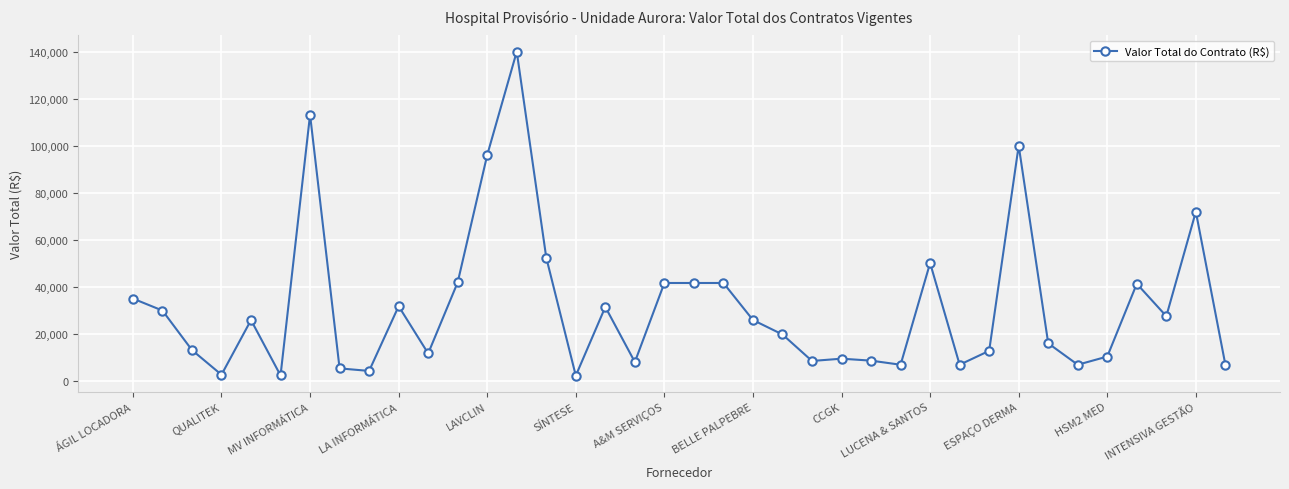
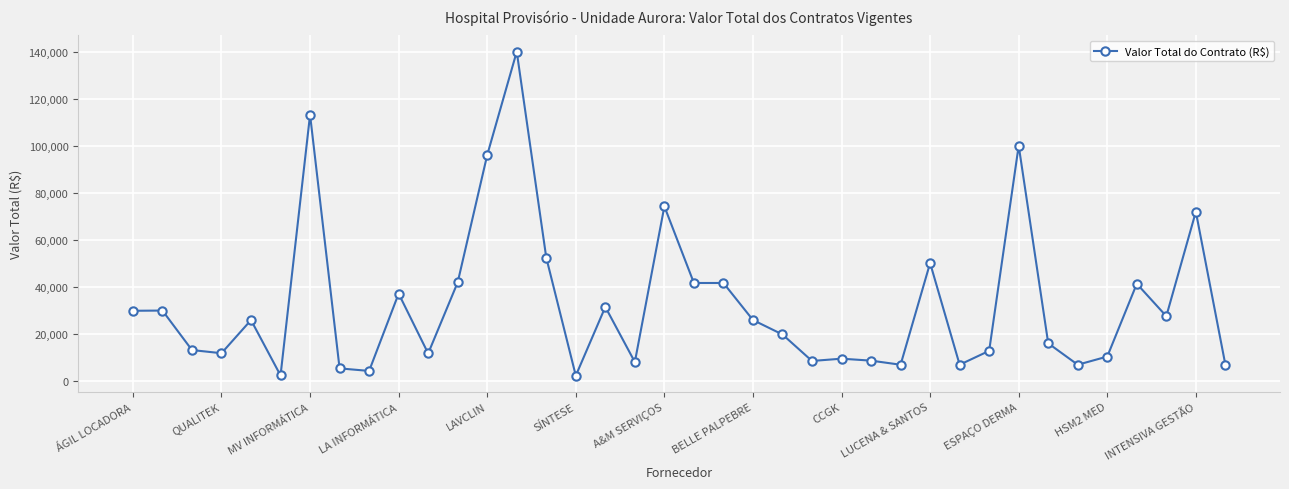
ÁGIL LOCADORA: 35,000 -> 30,000
QUALITEK: 3,000 -> 12,000
LA INFORMÁTICA: 32,000 -> 37,000
A&M SERVIÇOS: 42,000 -> 74,000
